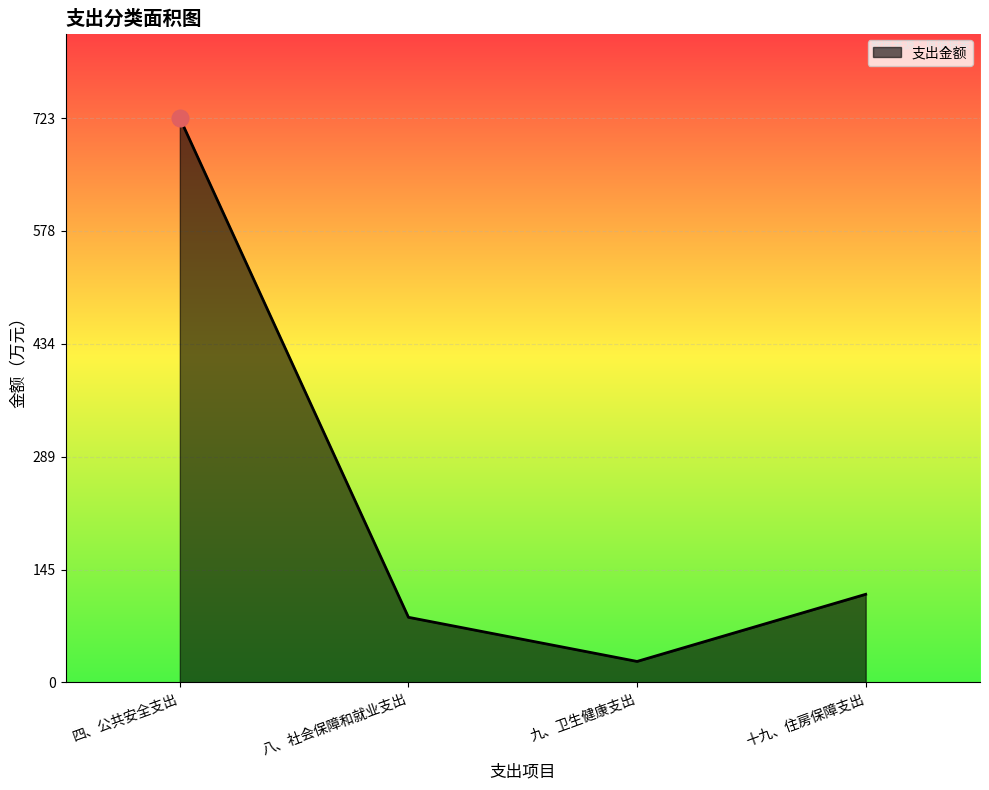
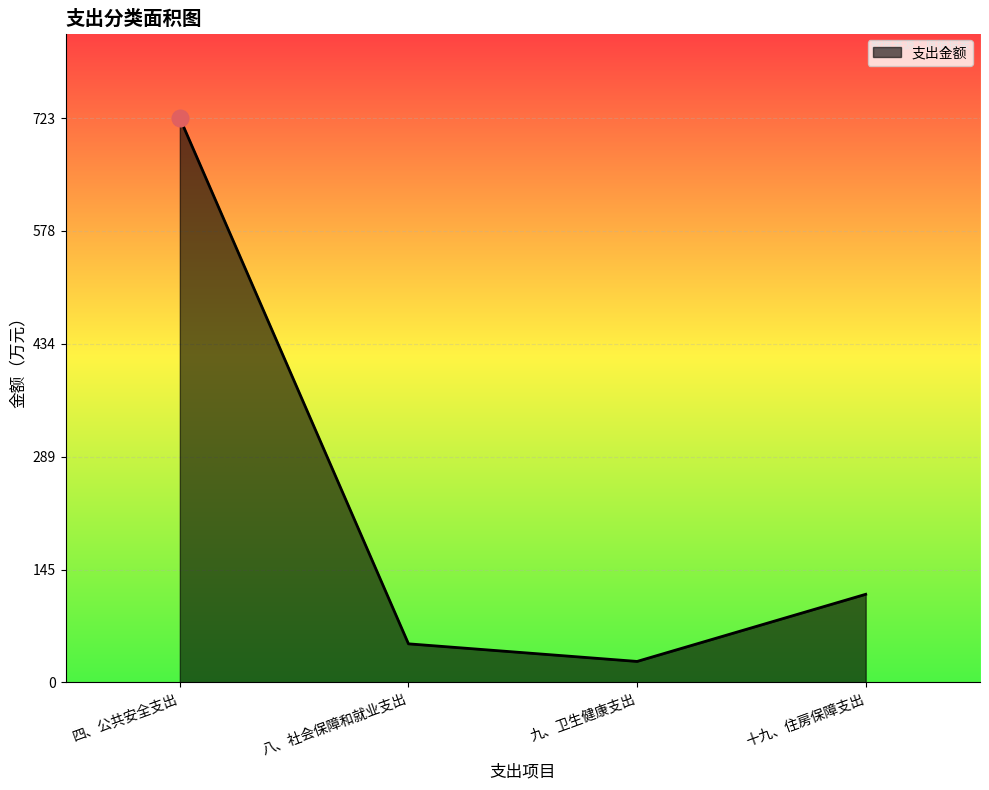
支出金额, 八、社会保障和就业支出: 80 -> 50
